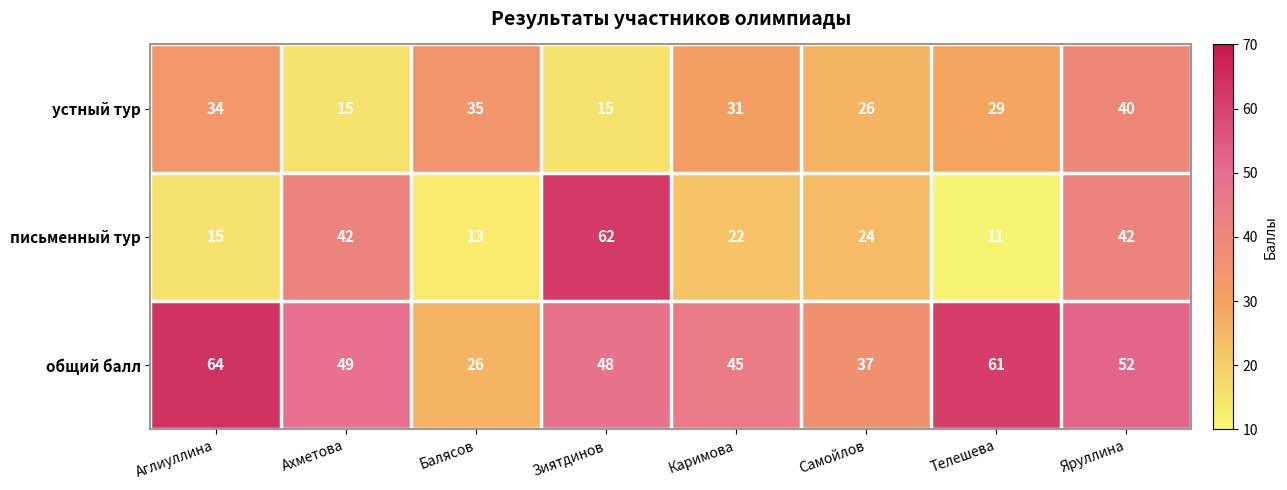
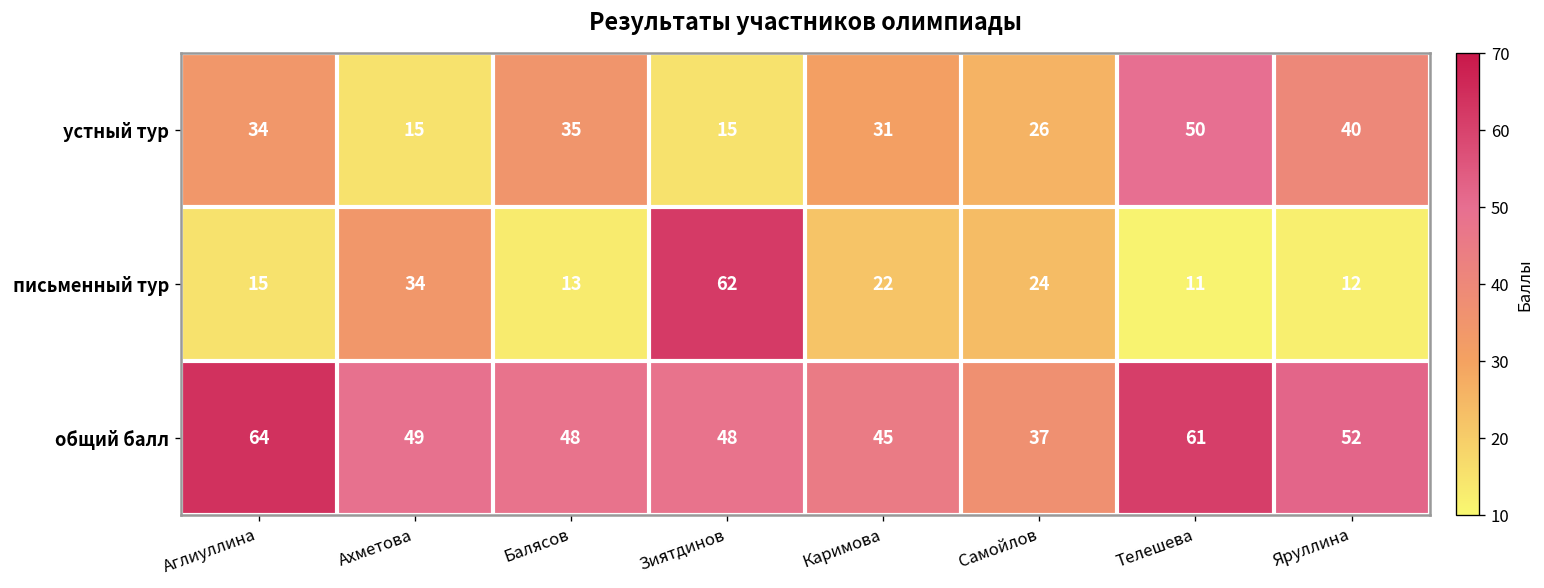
устный тур, Телешева: 29 -> 50
письменный тур, Ахметова: 42 -> 34
письменный тур, Яруллина: 42 -> 12
общий балл, Балясов: 26 -> 48
